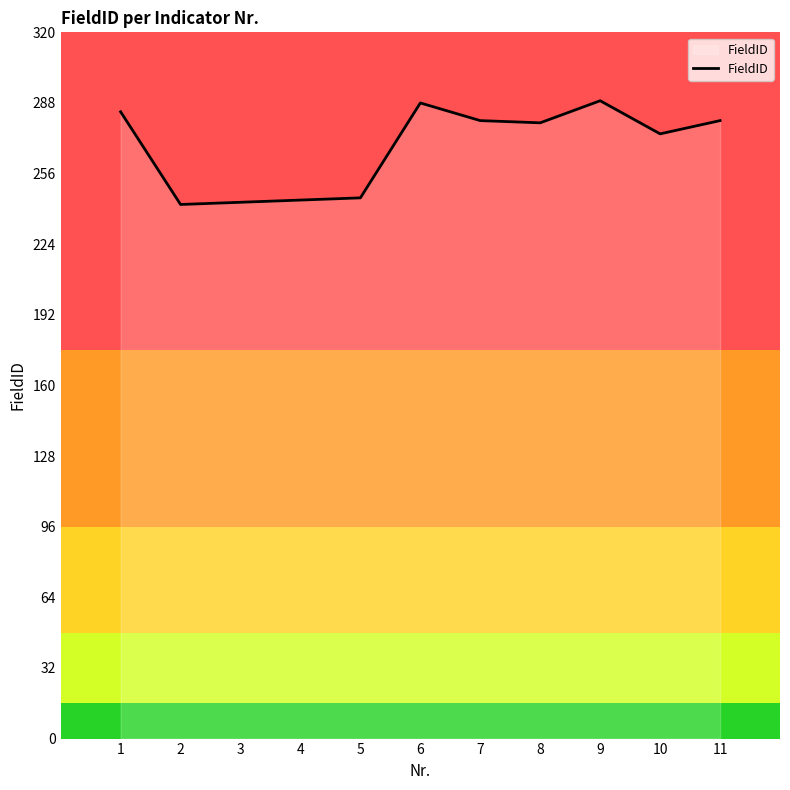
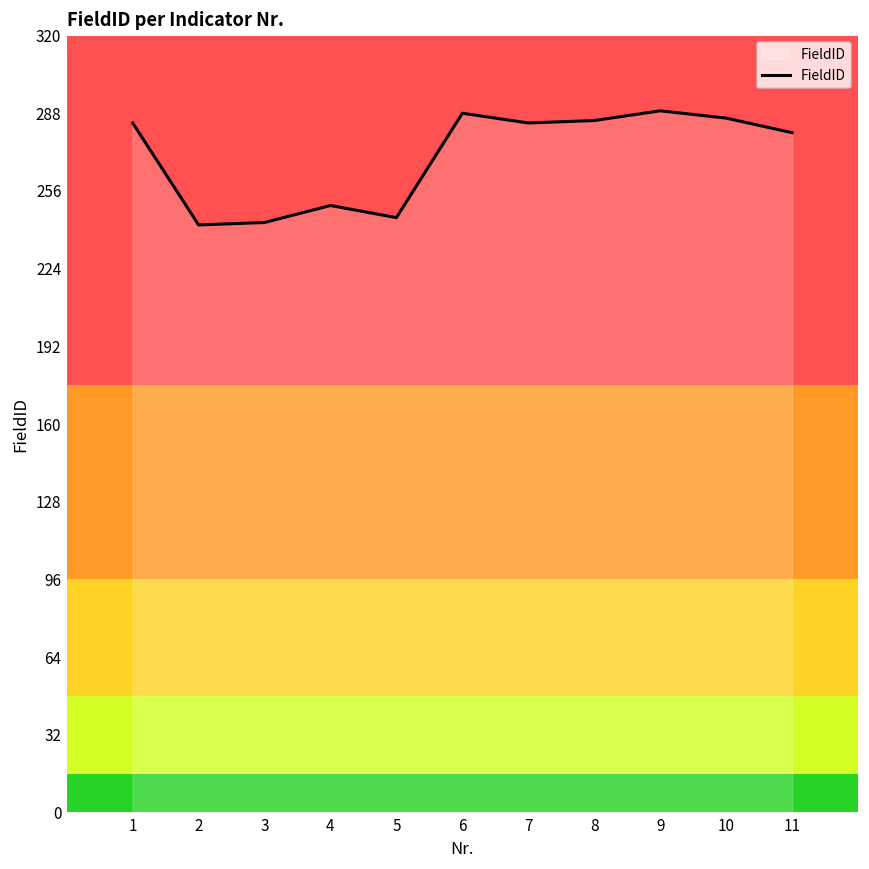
4: 244 -> 250
7: 280 -> 284
8: 279 -> 285
10: 274 -> 286
